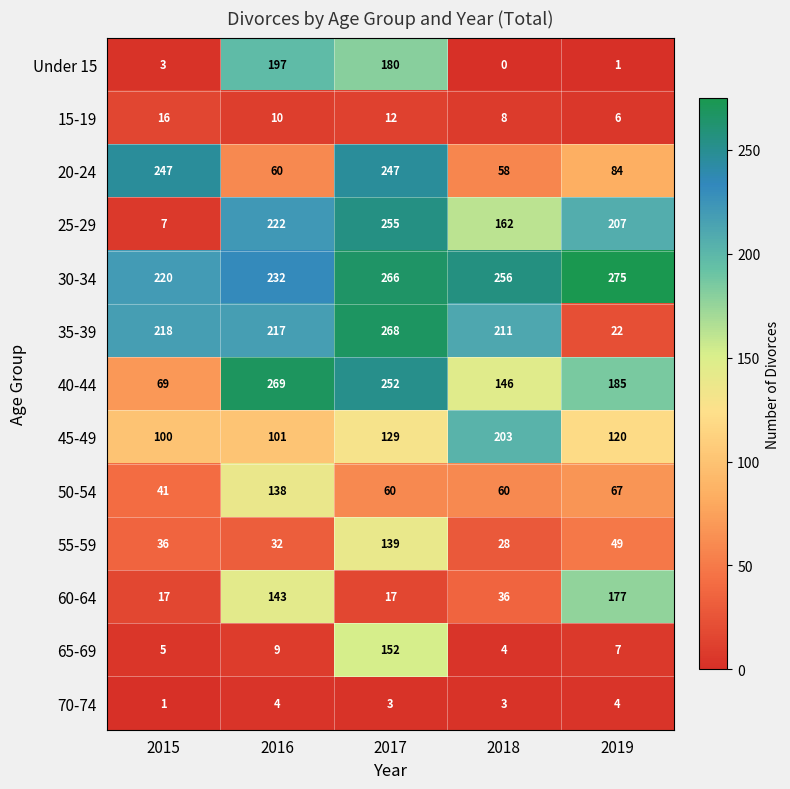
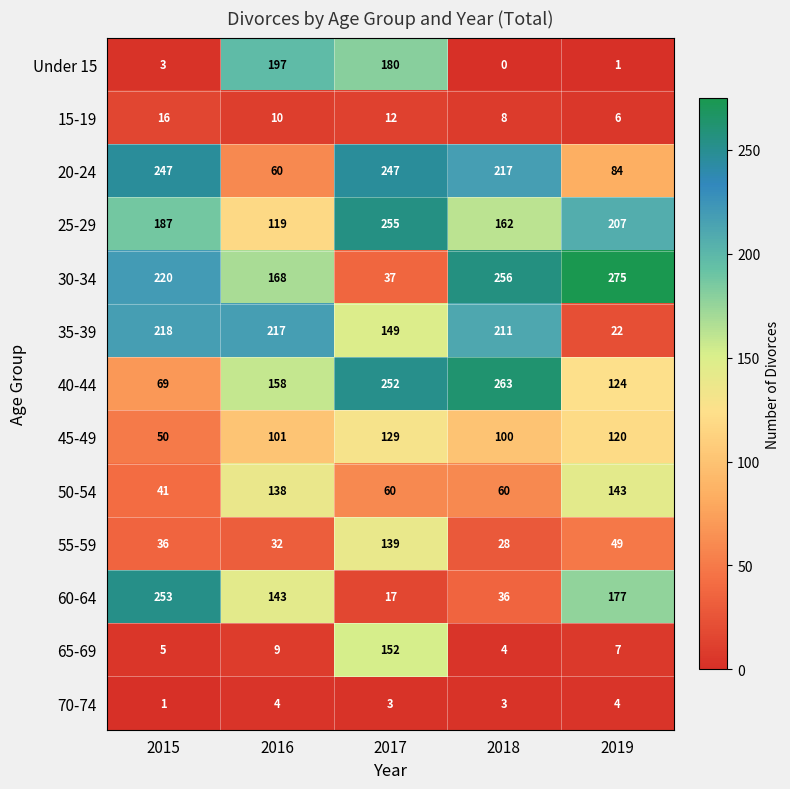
20-24, 2018: 58 -> 217
25-29, 2015: 7 -> 187
25-29, 2016: 222 -> 119
30-34, 2016: 232 -> 168
30-34, 2017: 266 -> 37
35-39, 2017: 268 -> 149
40-44, 2016: 269 -> 158
40-44, 2018: 146 -> 263
40-44, 2019: 185 -> 124
45-49, 2015: 100 -> 50
45-49, 2018: 203 -> 100
50-54, 2019: 67 -> 143
60-64, 2015: 17 -> 253
